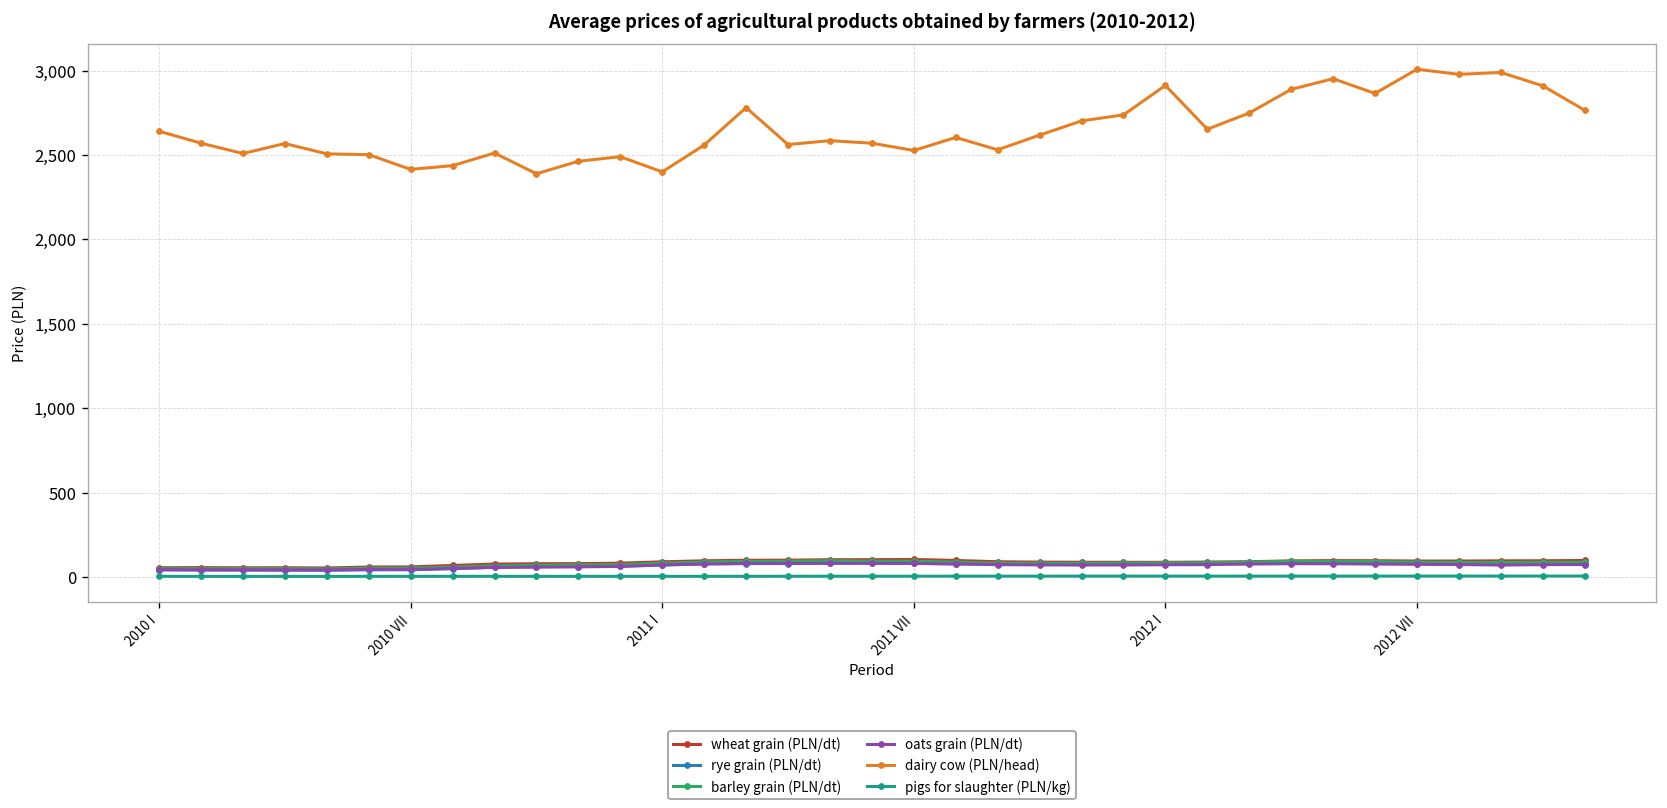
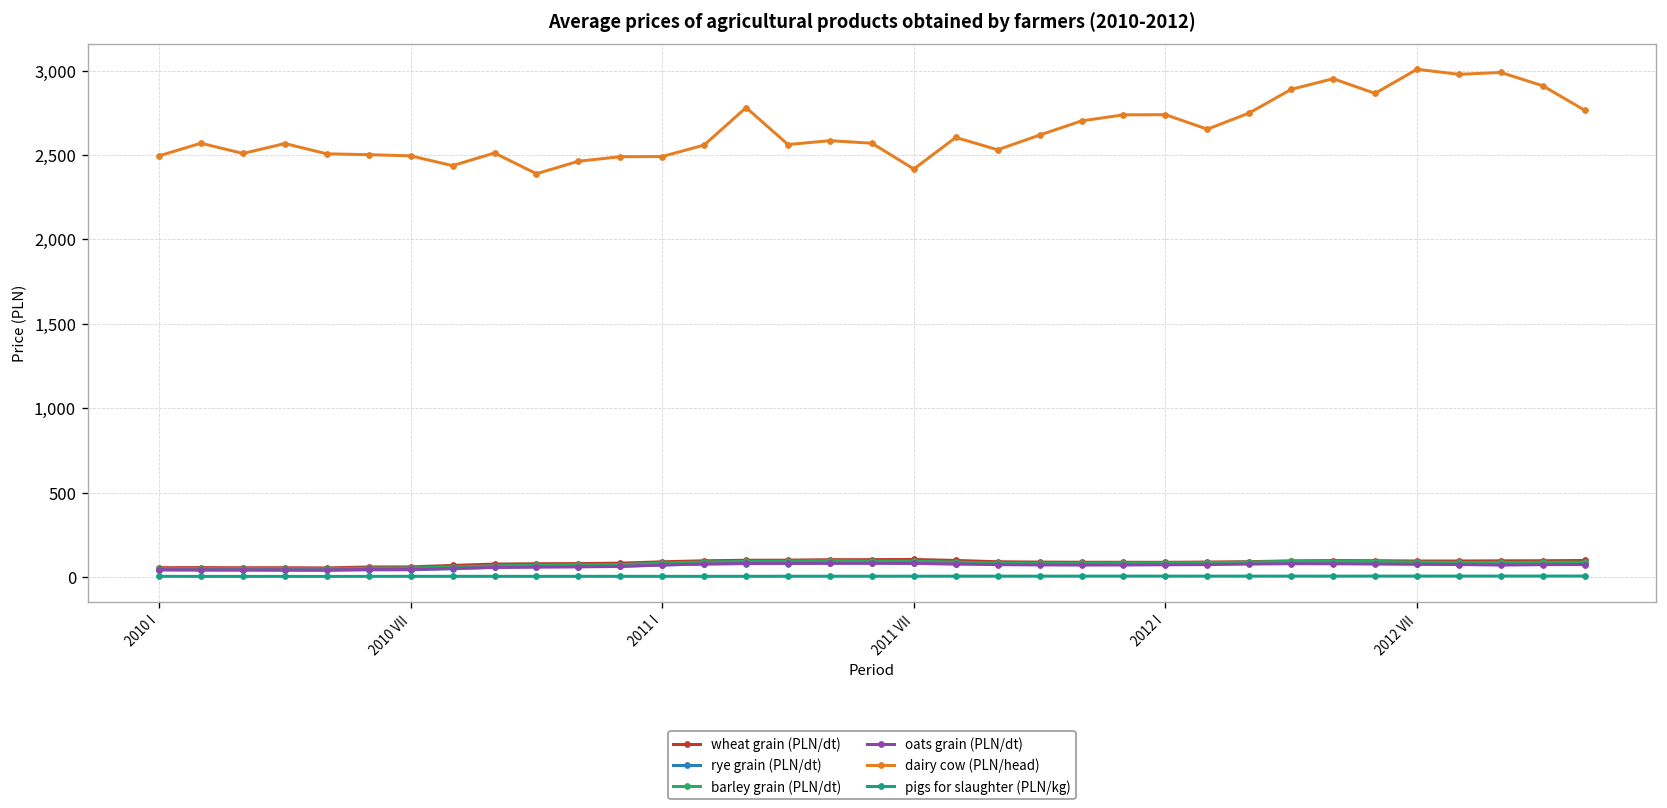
dairy cow (PLN/head), 2010 I: 2,640 -> 2,500
dairy cow (PLN/head), 2010 VII: 2,420 -> 2,500
dairy cow (PLN/head), 2011 I: 2,400 -> 2,490
dairy cow (PLN/head), 2011 VII: 2,530 -> 2,420
dairy cow (PLN/head), 2012 I: 2,910 -> 2,740
